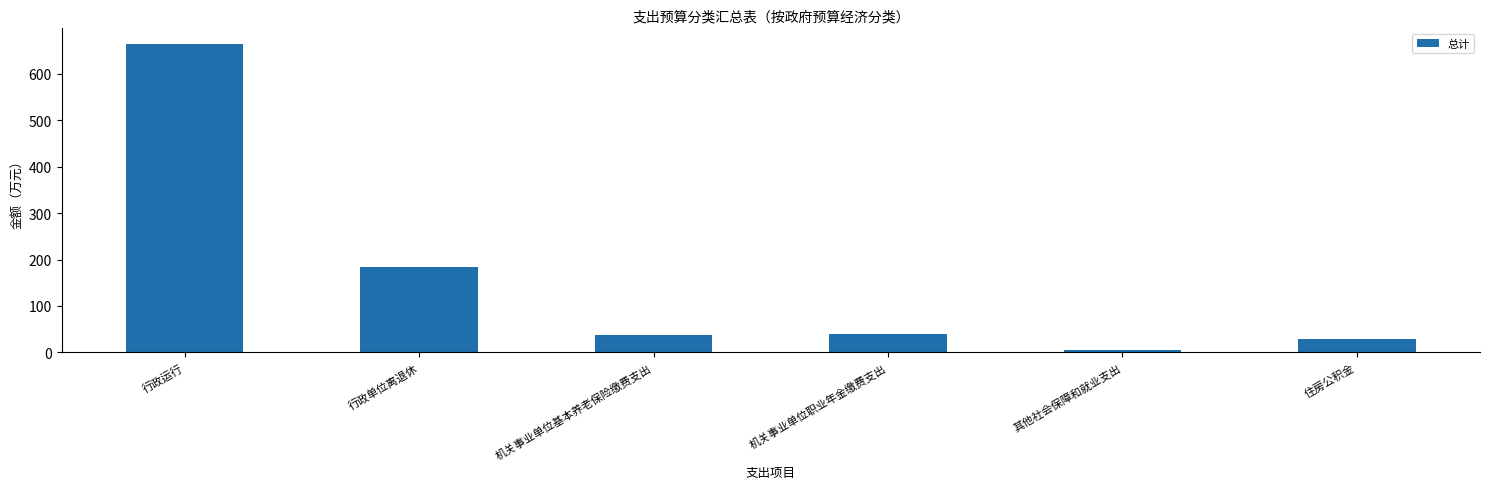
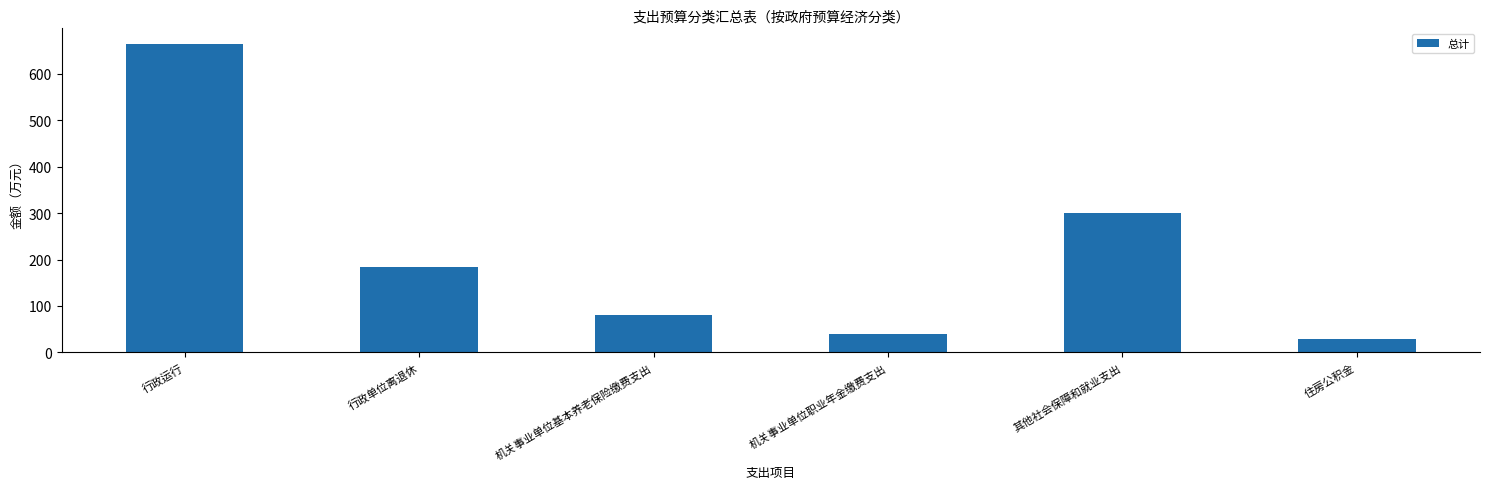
机关事业单位基本养老保险缴费支出: 40 -> 80
其他社会保障和就业支出: 10 -> 300
